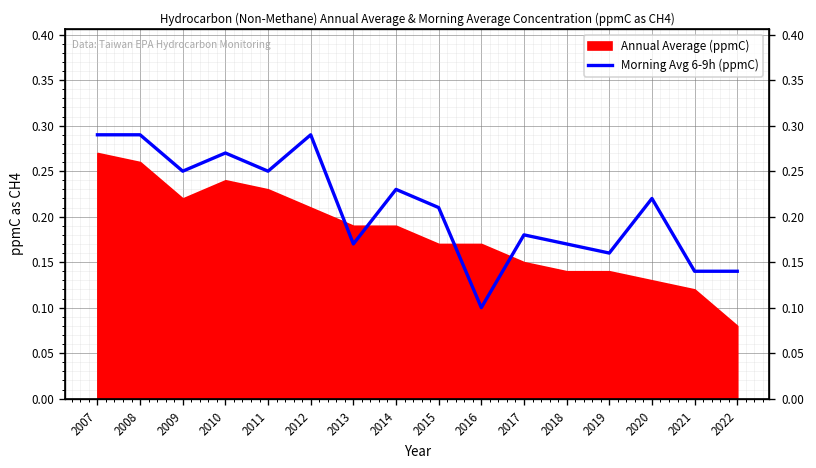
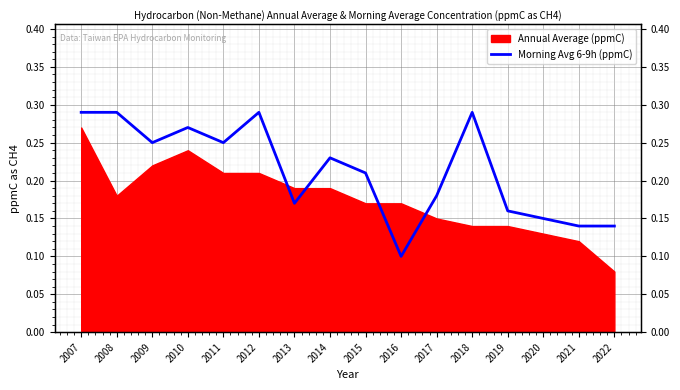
Annual Average (ppmC), 2008: 0.26 -> 0.18
Annual Average (ppmC), 2011: 0.23 -> 0.21
Morning Avg 6-9h (ppmC), 2018: 0.17 -> 0.29
Morning Avg 6-9h (ppmC), 2020: 0.22 -> 0.15
